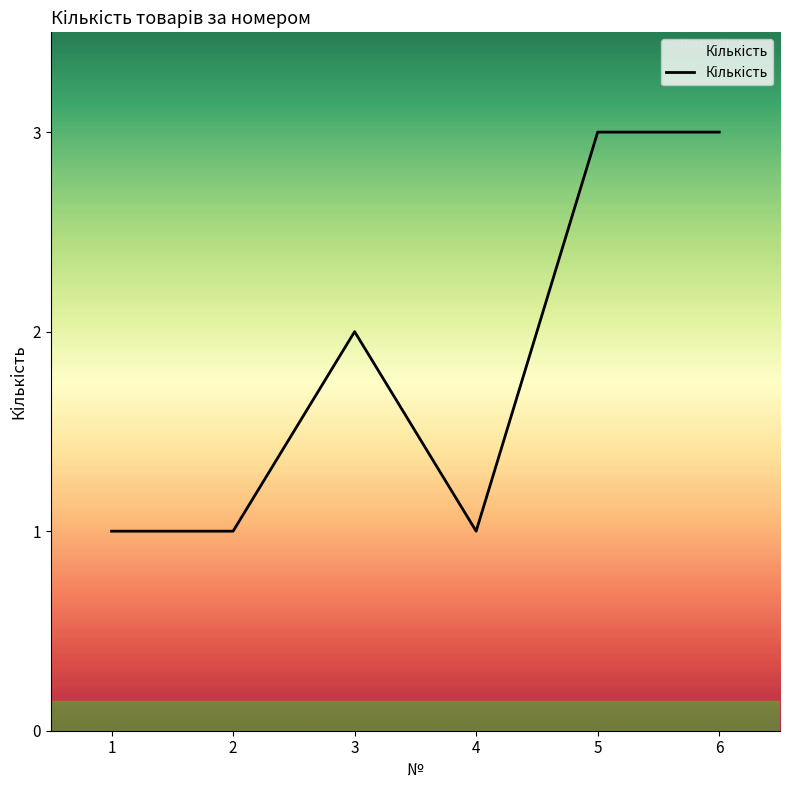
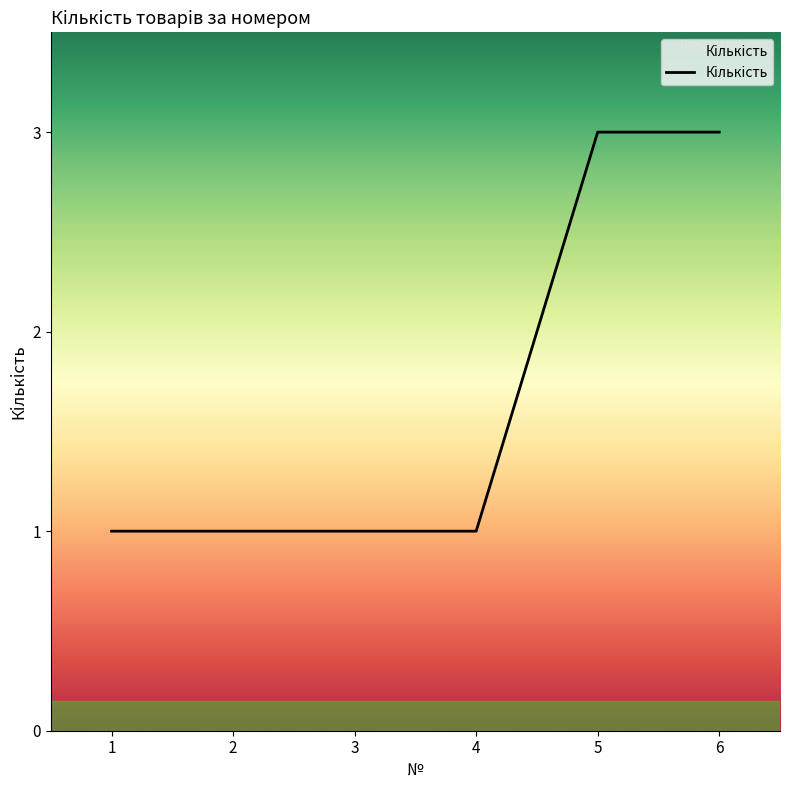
3: 2 -> 1
